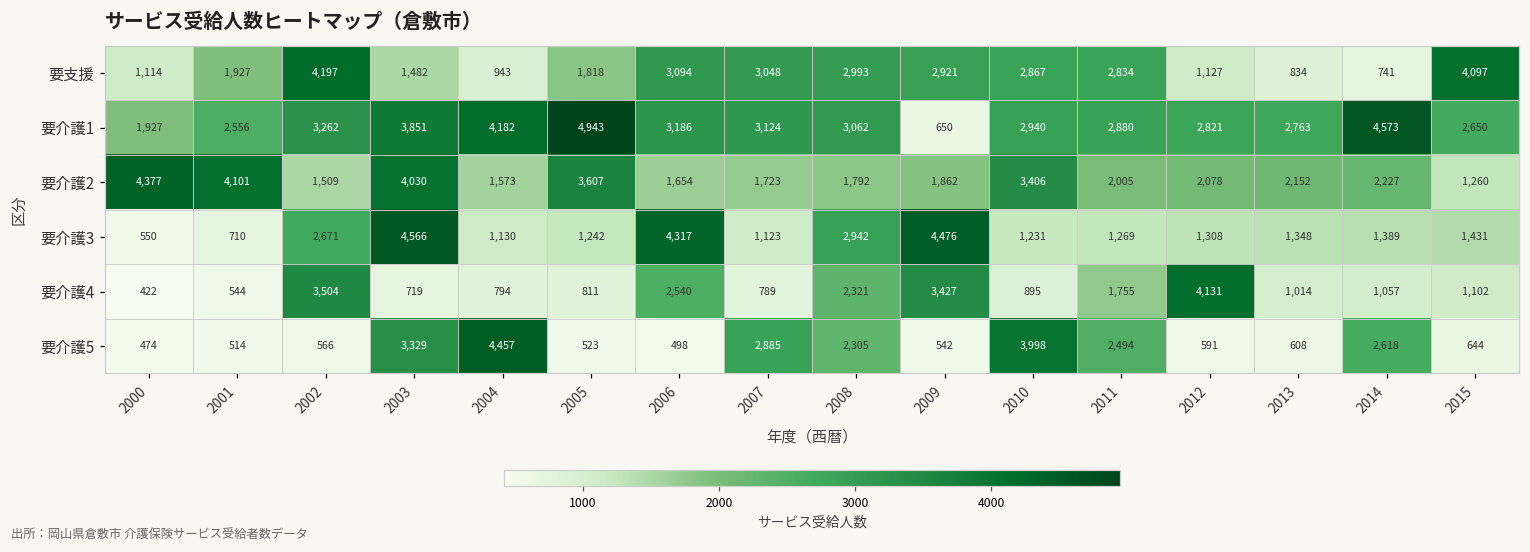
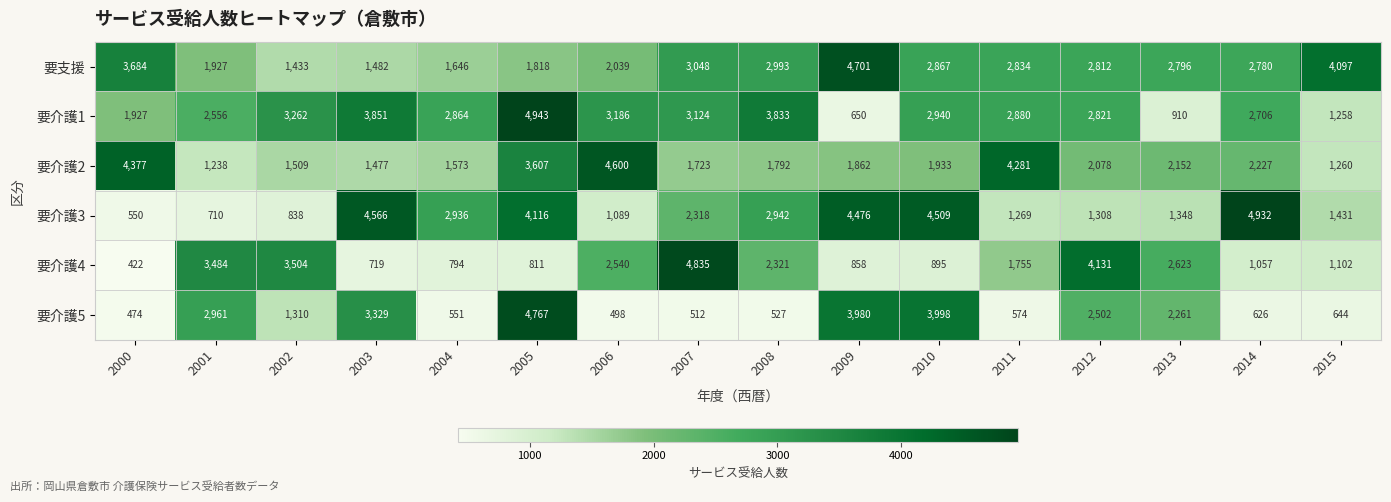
要支援, 2000: 1,114 -> 3,684
要支援, 2002: 4,197 -> 1,433
要支援, 2004: 943 -> 1,646
要支援, 2006: 3,094 -> 2,039
要支援, 2009: 2,921 -> 4,701
要支援, 2012: 1,127 -> 2,812
要支援, 2013: 834 -> 2,796
要支援, 2014: 741 -> 2,780
要介護1, 2004: 4,182 -> 2,864
要介護1, 2008: 3,062 -> 3,833
要介護1, 2013: 2,763 -> 910
要介護1, 2014: 4,573 -> 2,706
要介護1, 2015: 2,650 -> 1,258
要介護2, 2001: 4,101 -> 1,238
要介護2, 2003: 4,030 -> 1,477
要介護2, 2006: 1,654 -> 4,600
要介護2, 2010: 3,406 -> 1,933
要介護2, 2011: 2,005 -> 4,281
要介護3, 2002: 2,671 -> 838
要介護3, 2004: 1,130 -> 2,936
要介護3, 2005: 1,242 -> 4,116
要介護3, 2006: 4,317 -> 1,089
要介護3, 2007: 1,123 -> 2,318
要介護3, 2010: 1,231 -> 4,509
要介護3, 2014: 1,389 -> 4,932
要介護4, 2001: 544 -> 3,484
要介護4, 2007: 789 -> 4,835
要介護4, 2009: 3,427 -> 858
要介護4, 2013: 1,014 -> 2,623
要介護5, 2001: 514 -> 2,961
要介護5, 2002: 566 -> 1,310
要介護5, 2004: 4,457 -> 551
要介護5, 2005: 523 -> 4,767
要介護5, 2007: 2,885 -> 512
要介護5, 2008: 2,305 -> 527
要介護5, 2009: 542 -> 3,980
要介護5, 2011: 2,494 -> 574
要介護5, 2012: 591 -> 2,502
要介護5, 2013: 608 -> 2,261
要介護5, 2014: 2,618 -> 626
